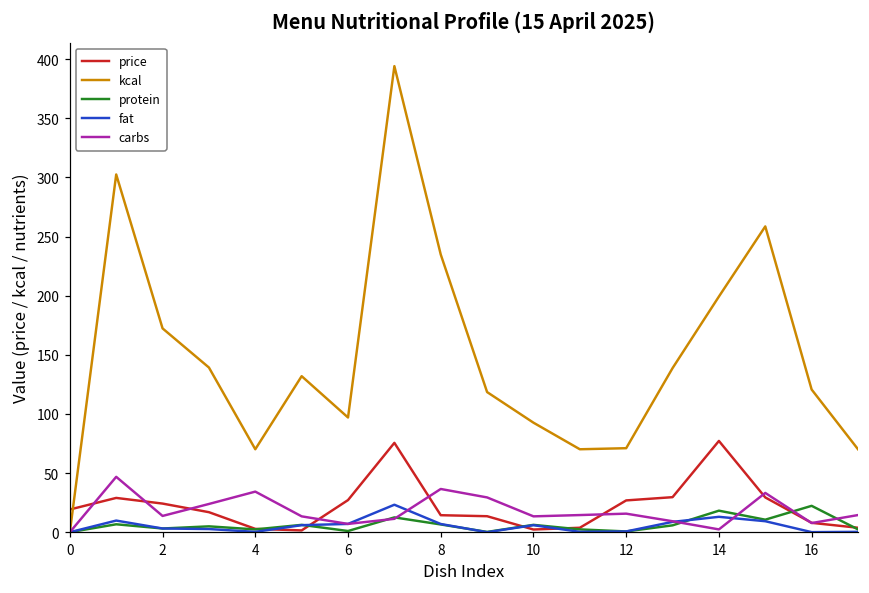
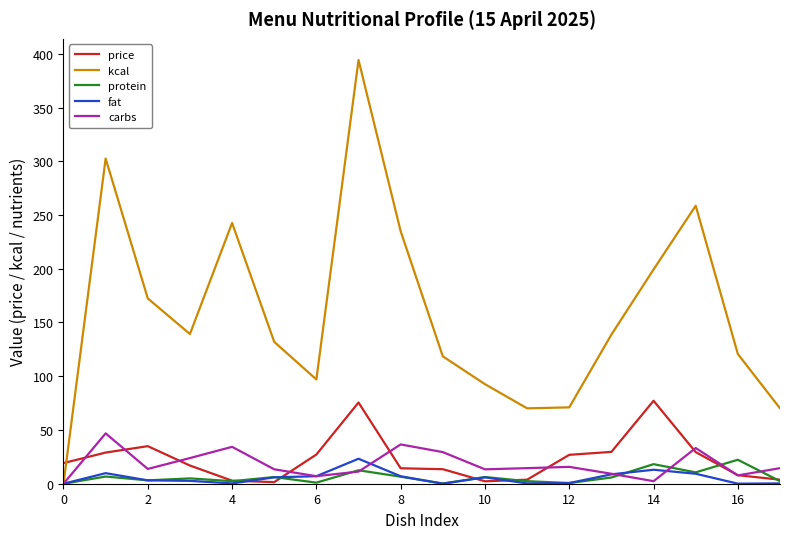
price, 2: 24 -> 35
kcal, 4: 70 -> 243
